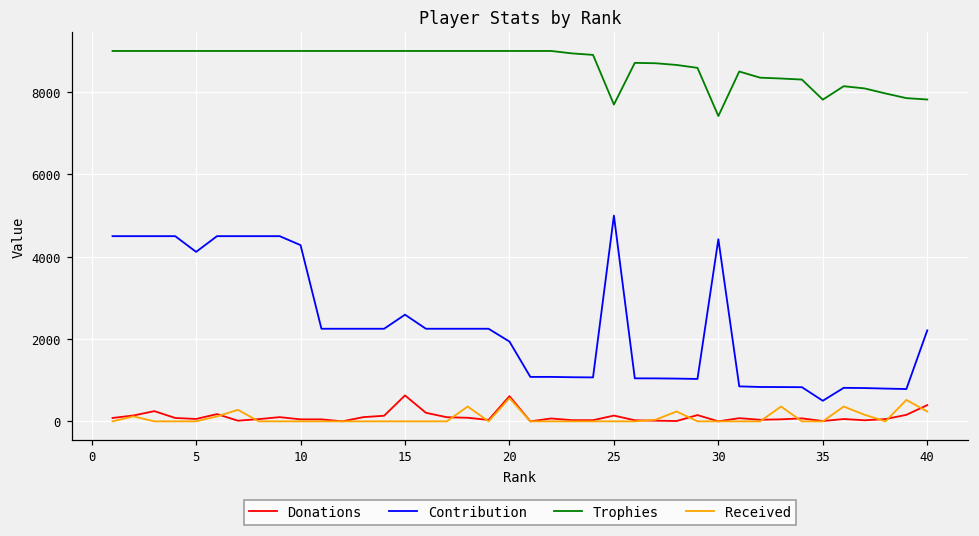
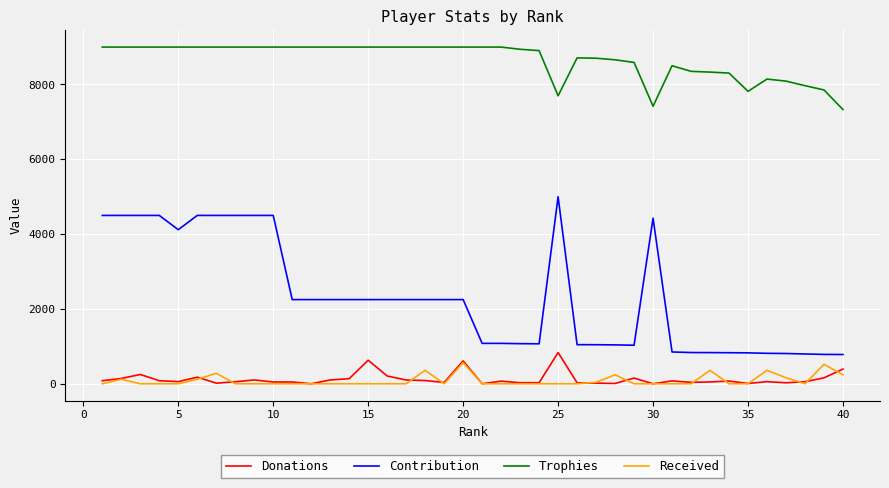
Contribution, 10: 4300 -> 4500
Contribution, 15: 2600 -> 2300
Contribution, 20: 1900 -> 2300
Donations, 25: 100 -> 800
Contribution, 35: 500 -> 800
Contribution, 40: 2200 -> 800
Trophies, 40: 7800 -> 7300
